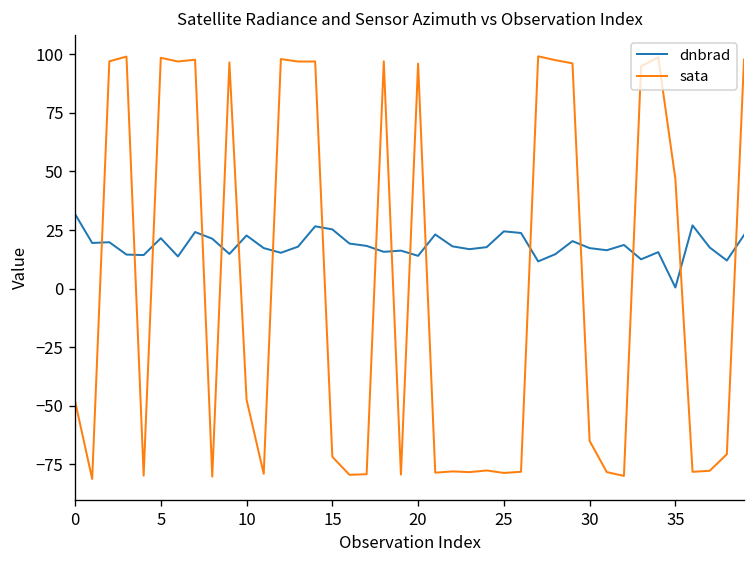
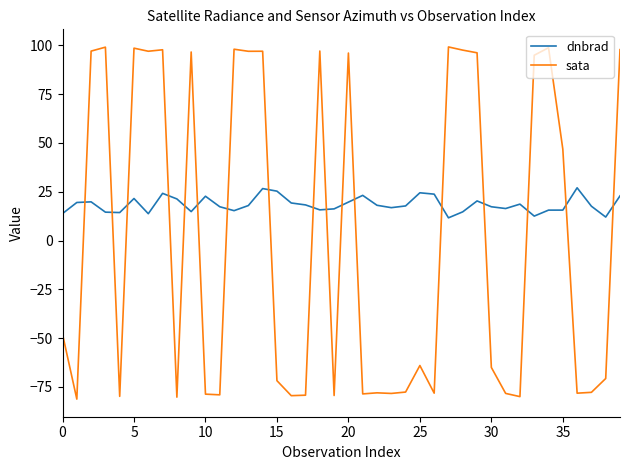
dnbrad, 0: 32 -> 14
sata, 10: -47 -> -79
dnbrad, 20: 14 -> 20
sata, 25: -79 -> -64
dnbrad, 35: 0 -> 16
